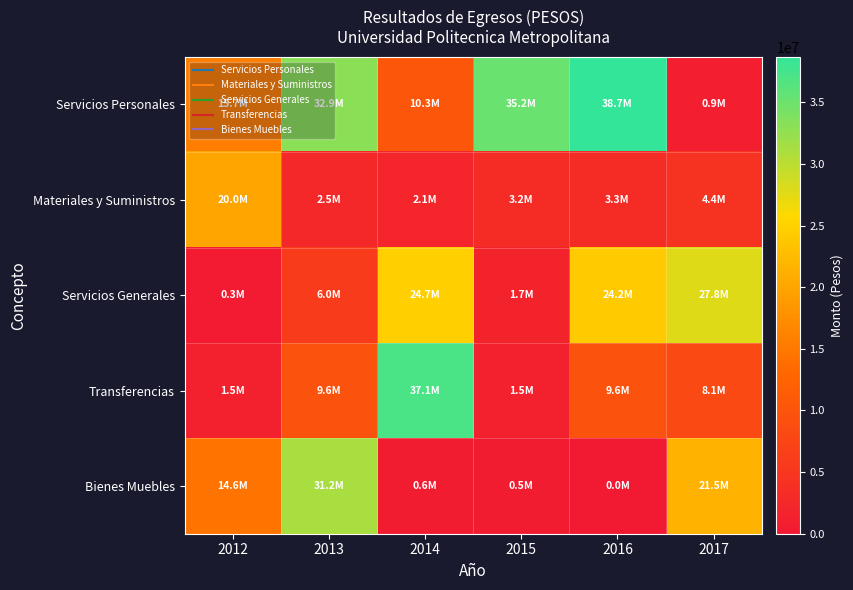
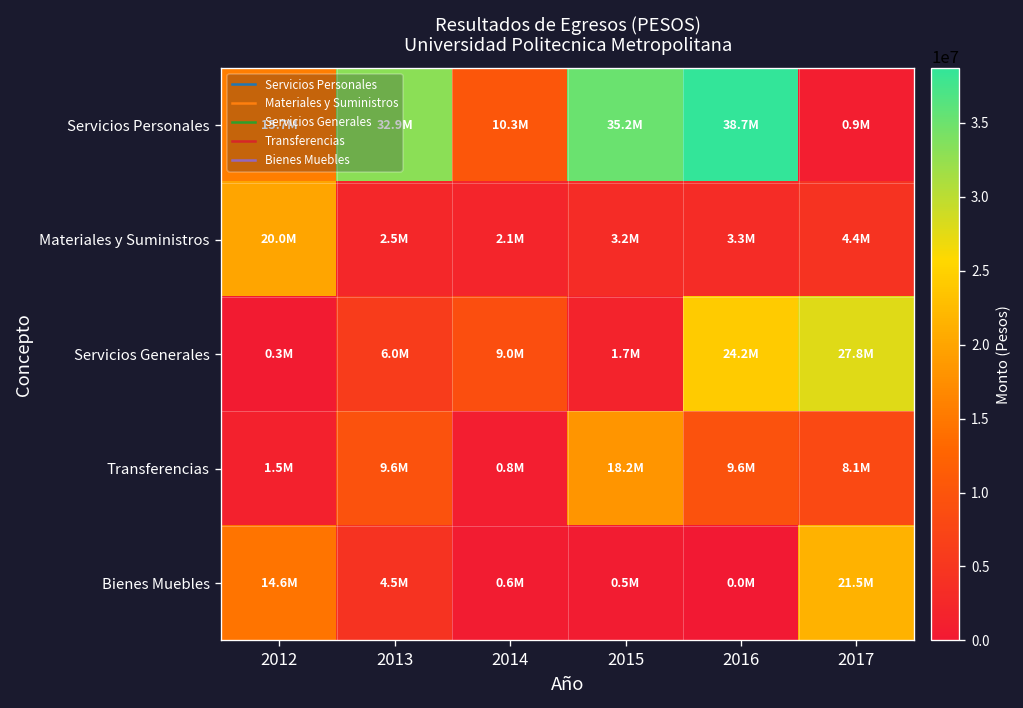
Servicios Generales, 2014: 24.7M -> 9.0M
Transferencias, 2014: 37.1M -> 0.8M
Transferencias, 2015: 1.5M -> 18.2M
Bienes Muebles, 2013: 31.2M -> 4.5M
